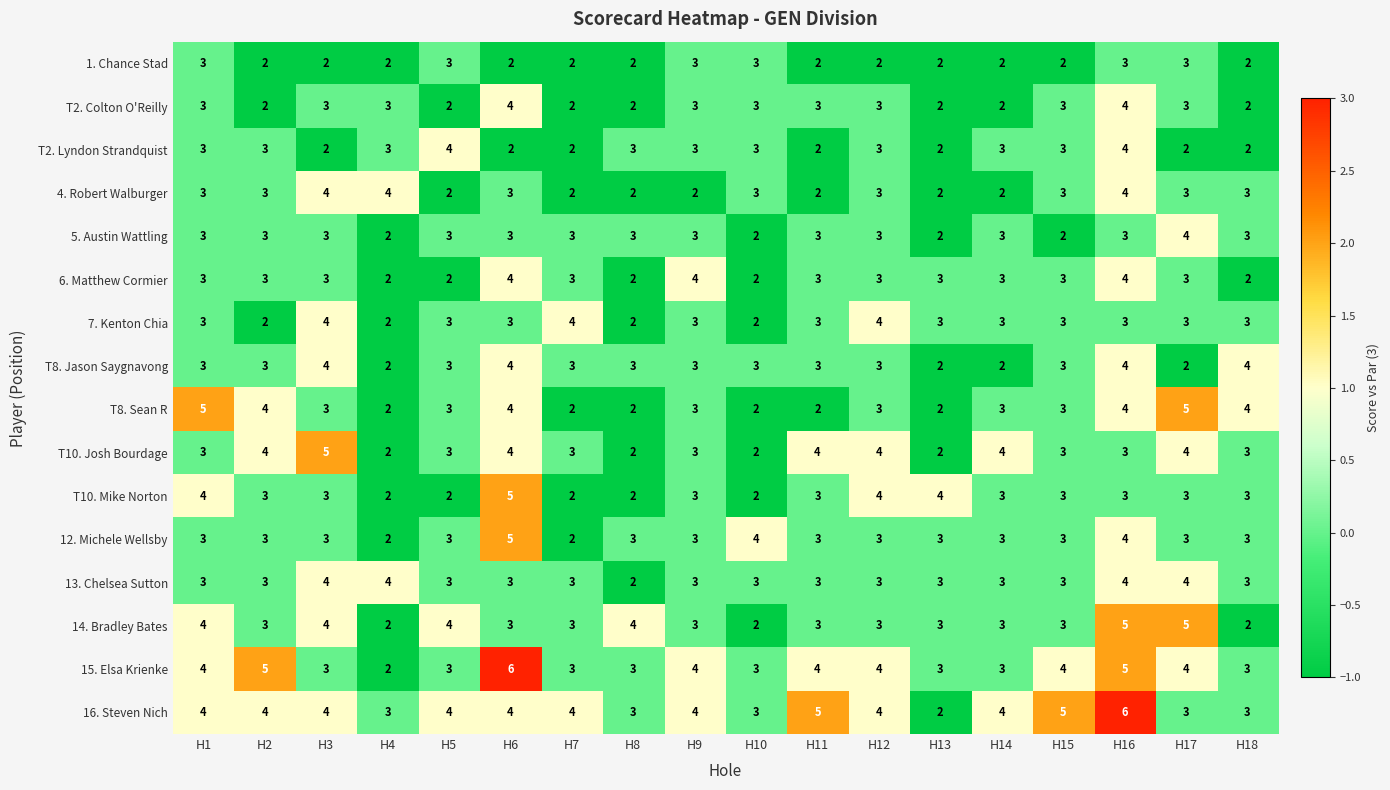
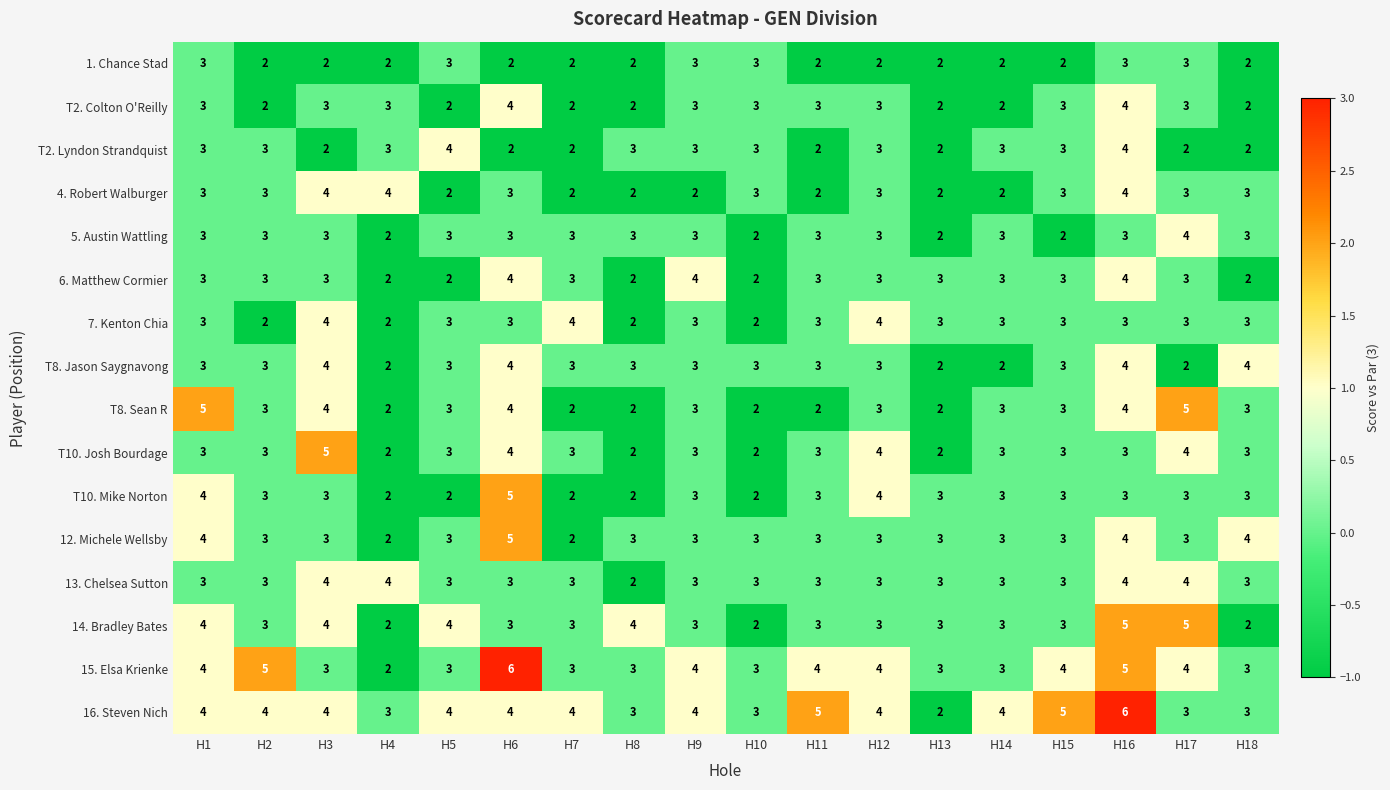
T8. Sean R, H2: 4 -> 3
T8. Sean R, H3: 3 -> 4
T8. Sean R, H18: 4 -> 3
T10. Josh Bourdage, H2: 4 -> 3
T10. Josh Bourdage, H11: 4 -> 3
T10. Josh Bourdage, H14: 4 -> 3
T10. Mike Norton, H13: 4 -> 3
12. Michele Wellsby, H1: 3 -> 4
12. Michele Wellsby, H10: 4 -> 3
12. Michele Wellsby, H18: 3 -> 4
